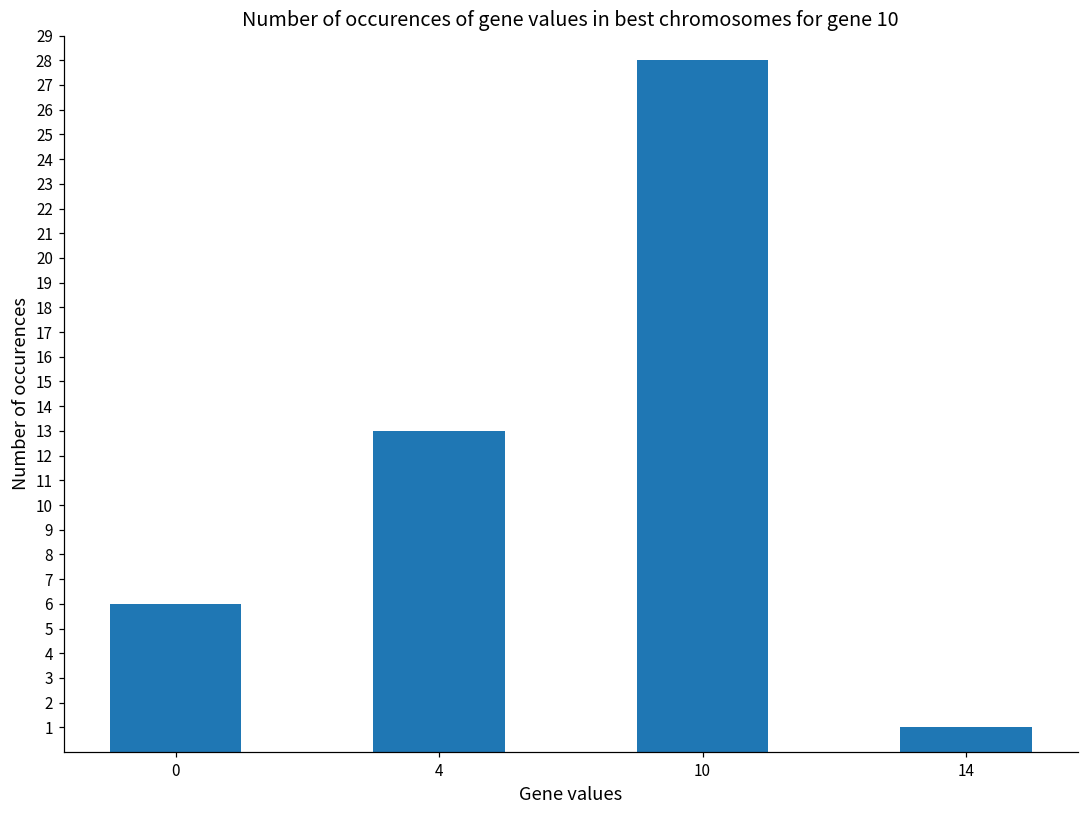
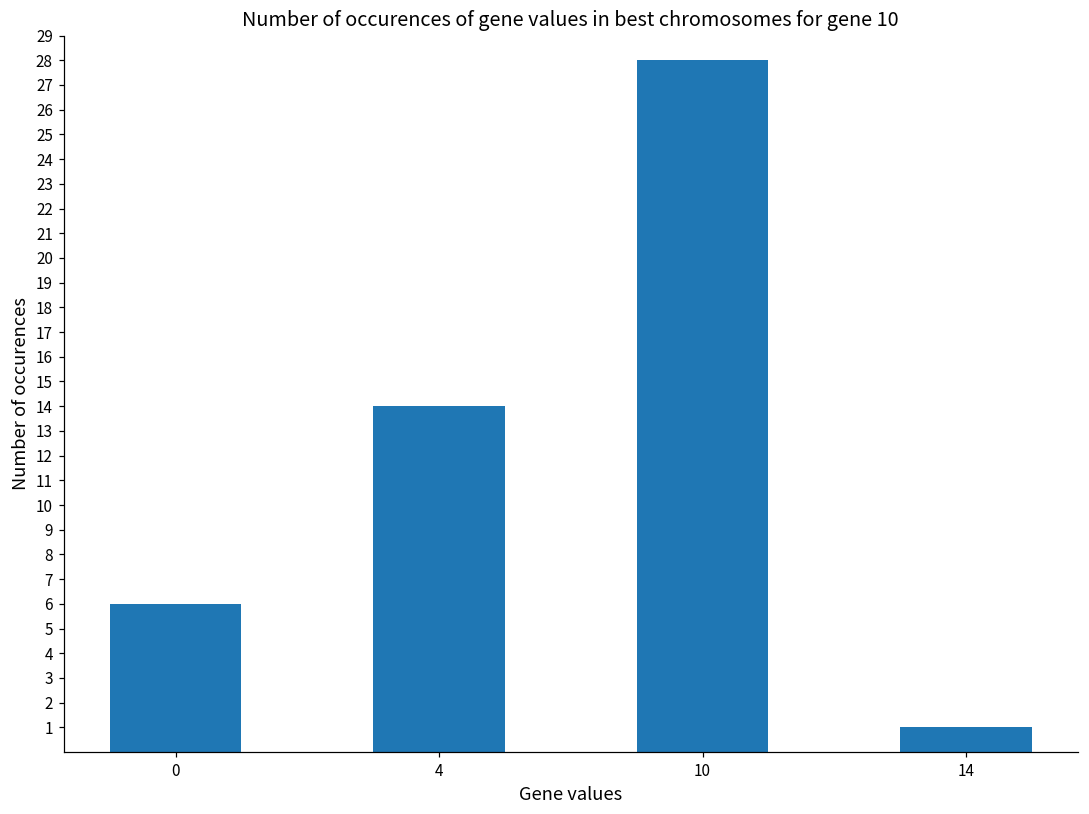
4: 13 -> 14
